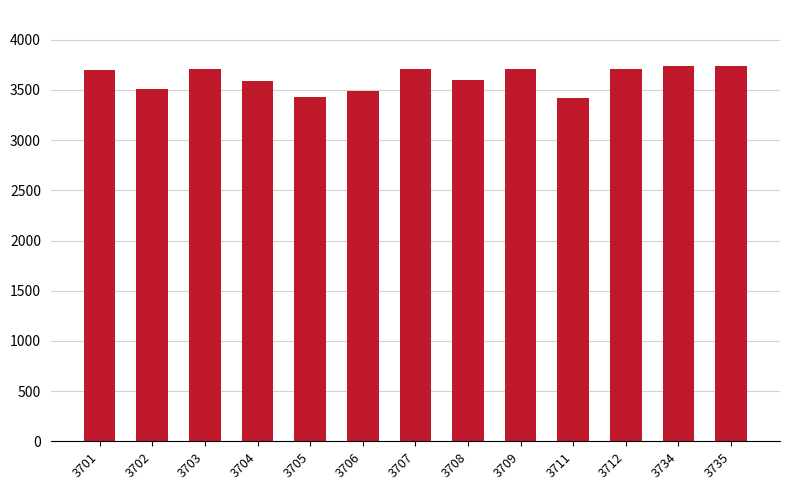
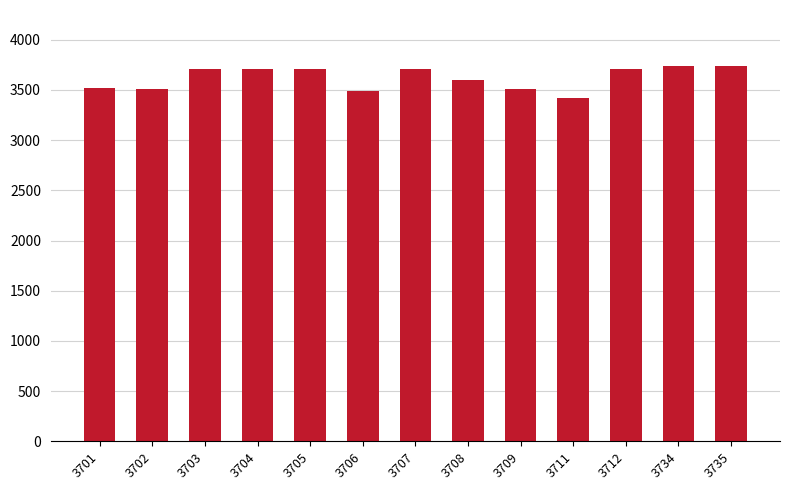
3701: 3700 -> 3520
3704: 3590 -> 3700
3705: 3430 -> 3710
3709: 3710 -> 3500
